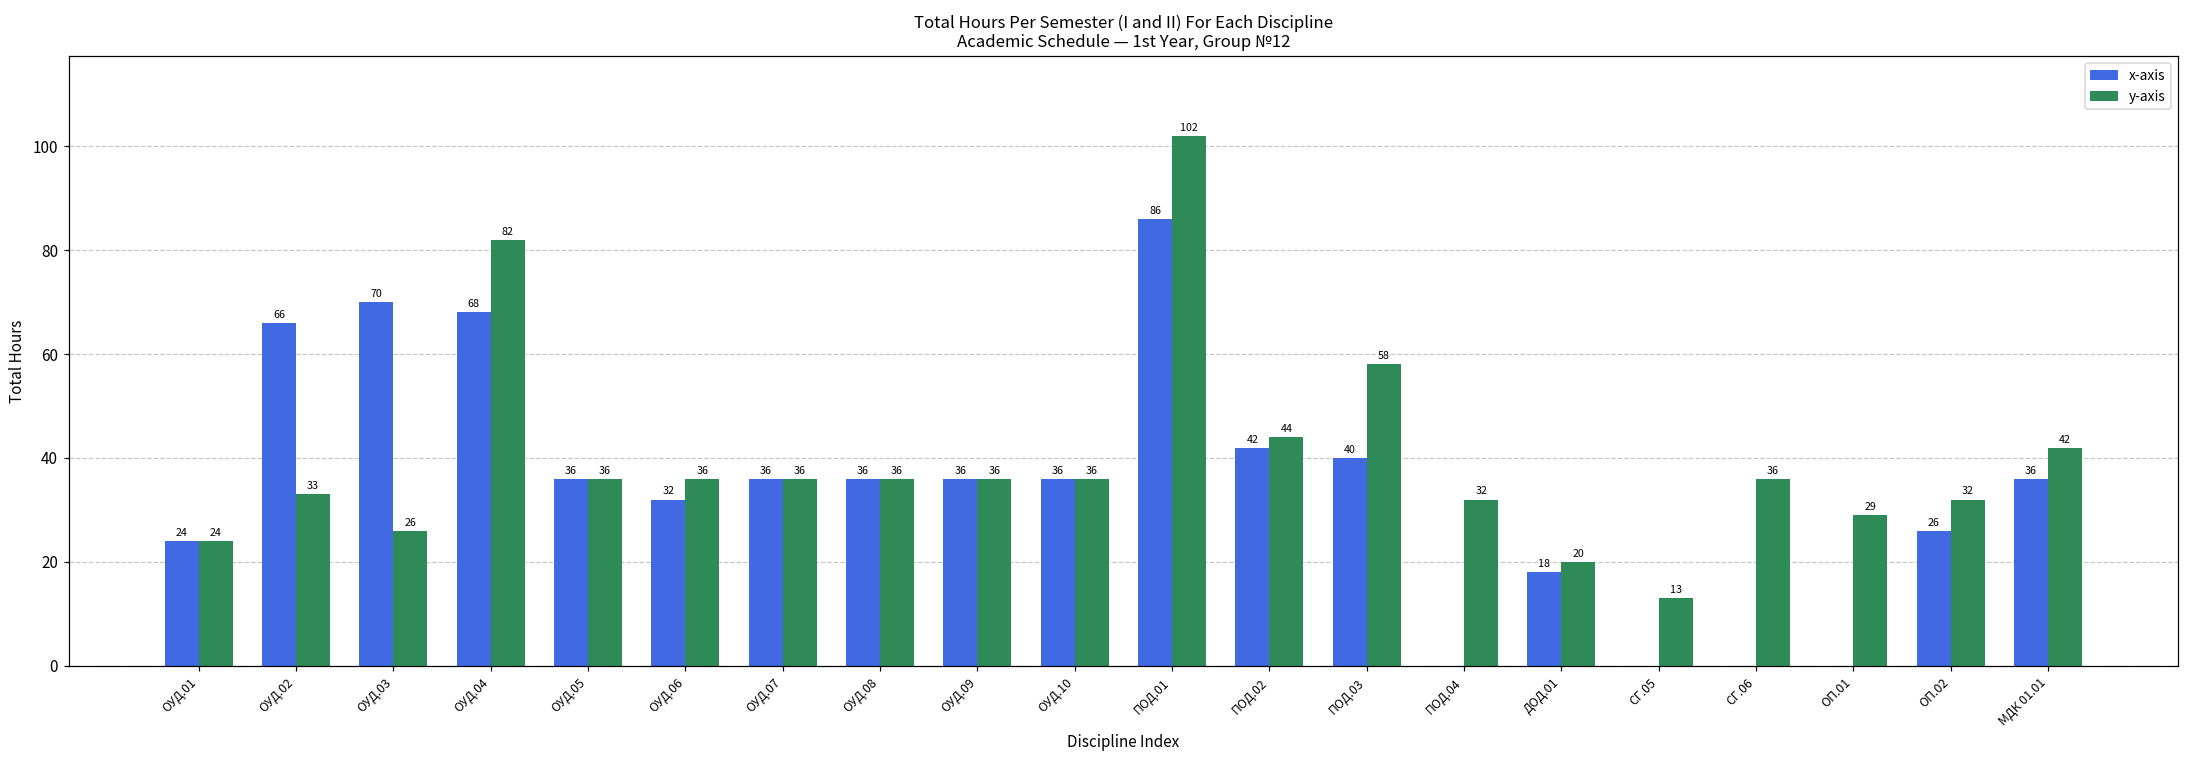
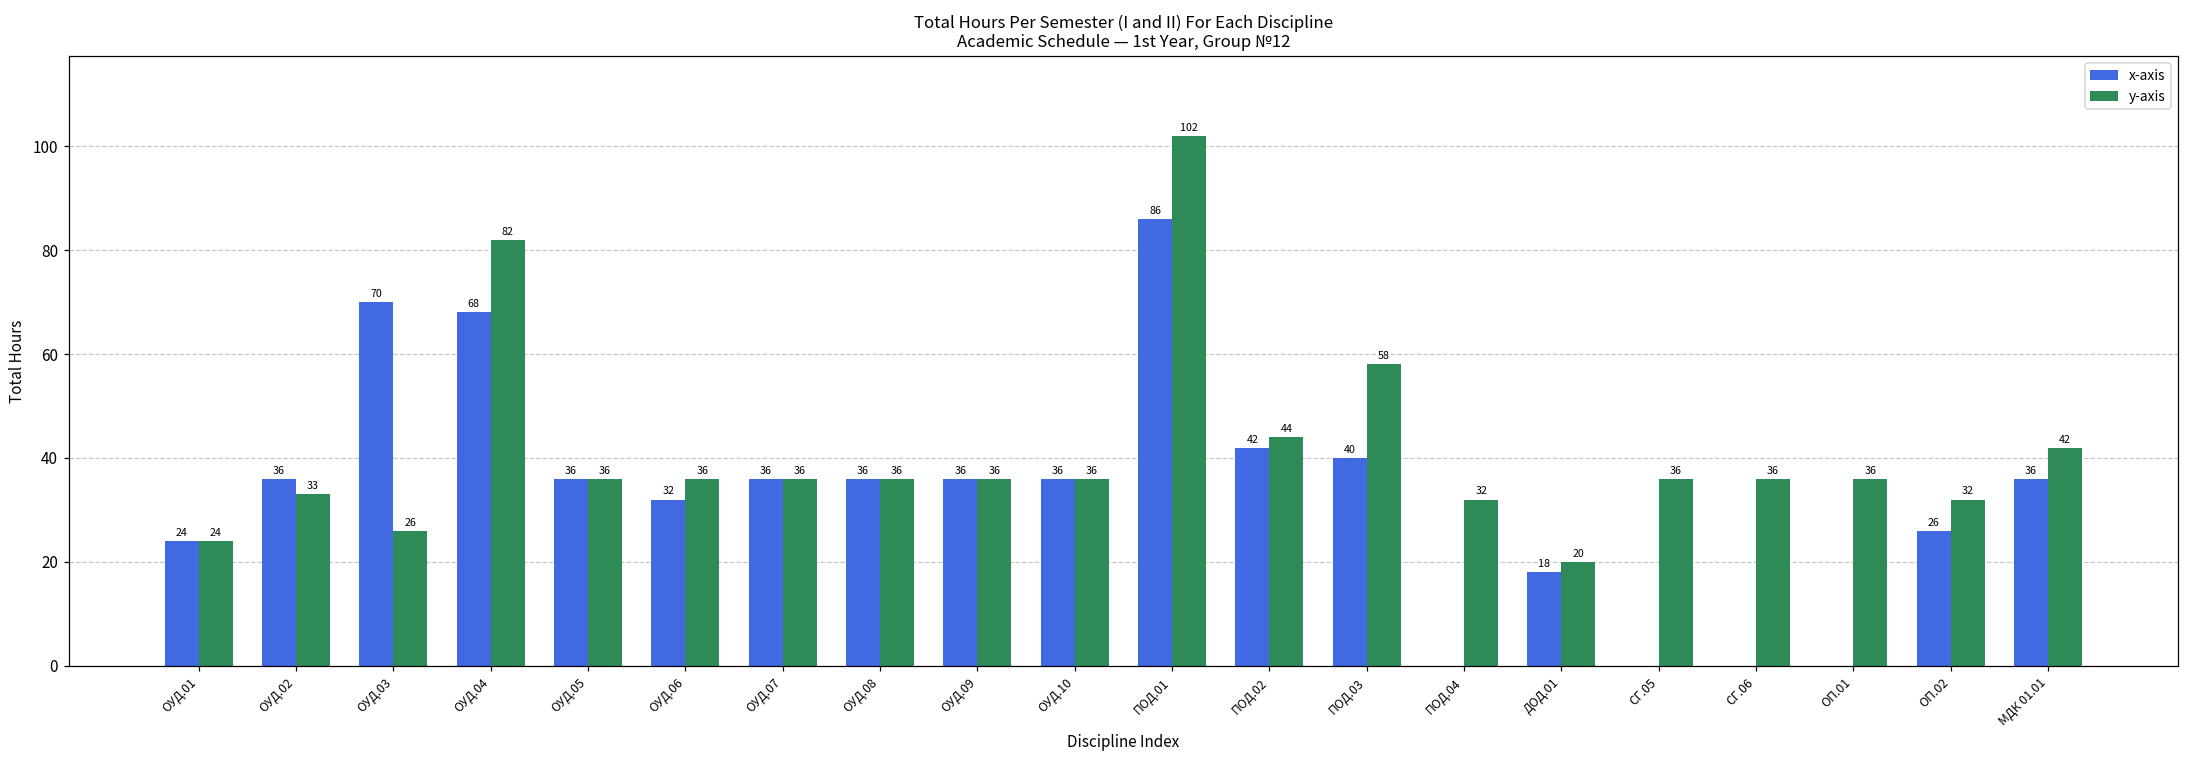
x-axis, ОУД.02: 66 -> 36
y-axis, СГ.05: 13 -> 36
y-axis, ОП.01: 29 -> 36
